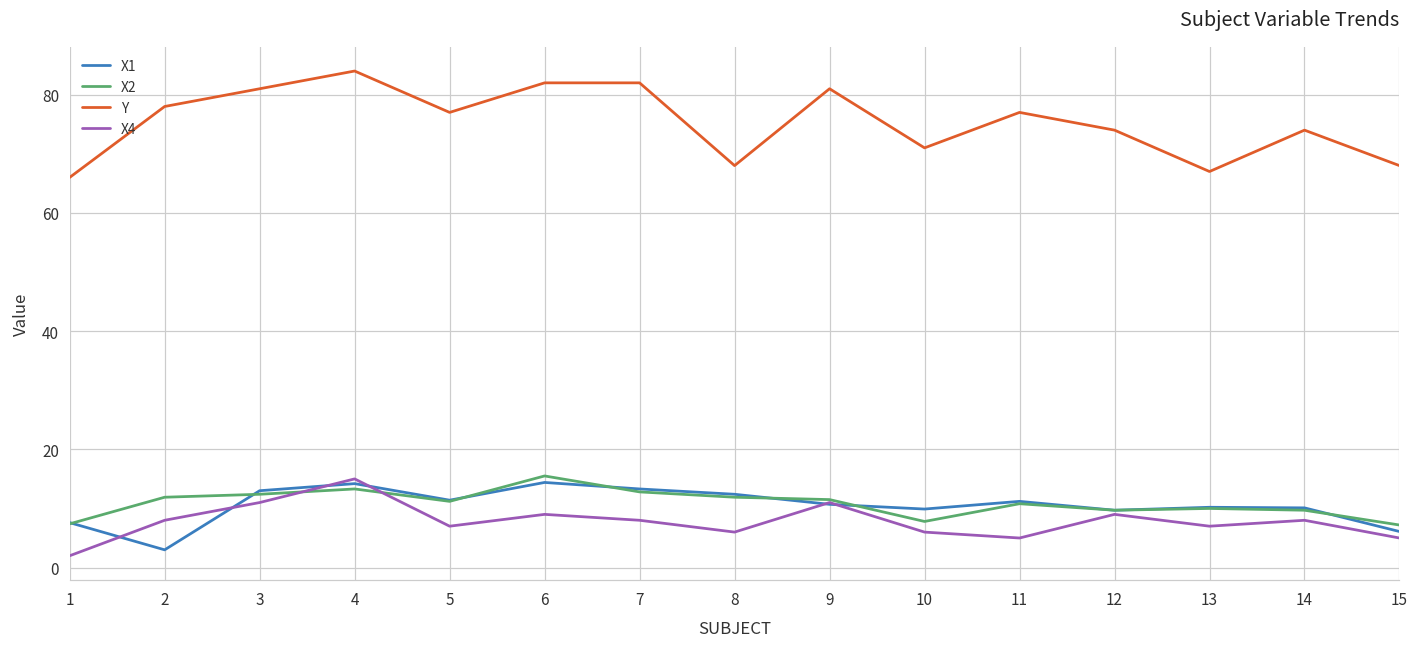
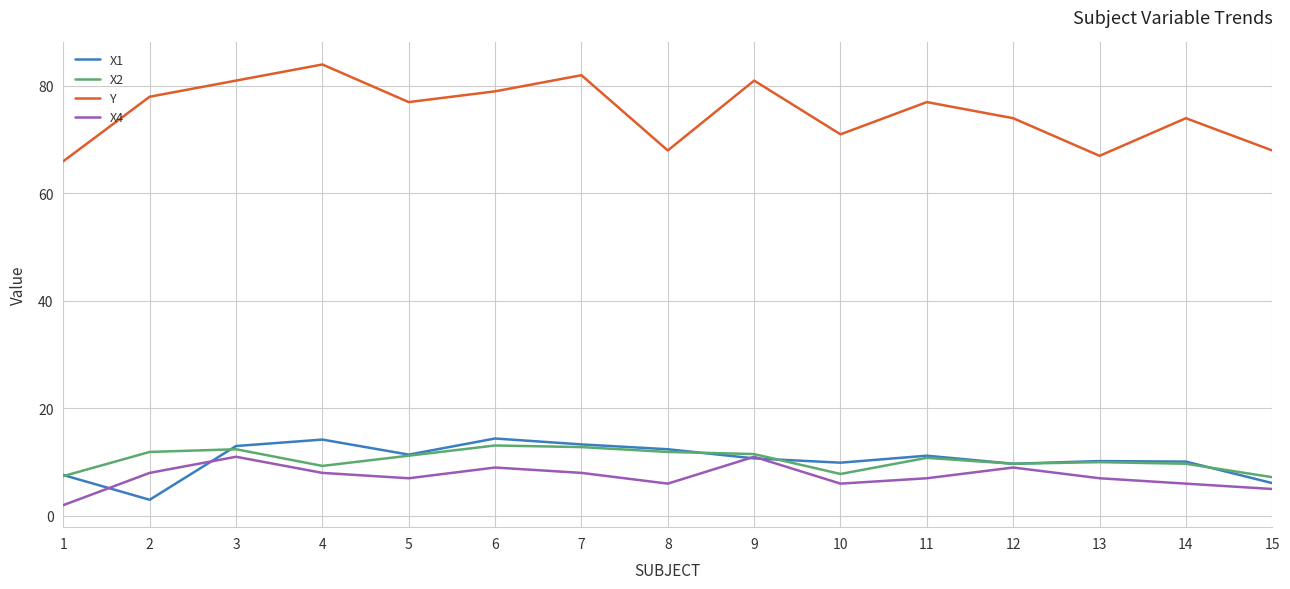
X2, 4: 13 -> 9
X4, 4: 15 -> 8
X2, 6: 16 -> 13
Y, 6: 82 -> 79
X4, 11: 5 -> 7
X4, 14: 8 -> 6
